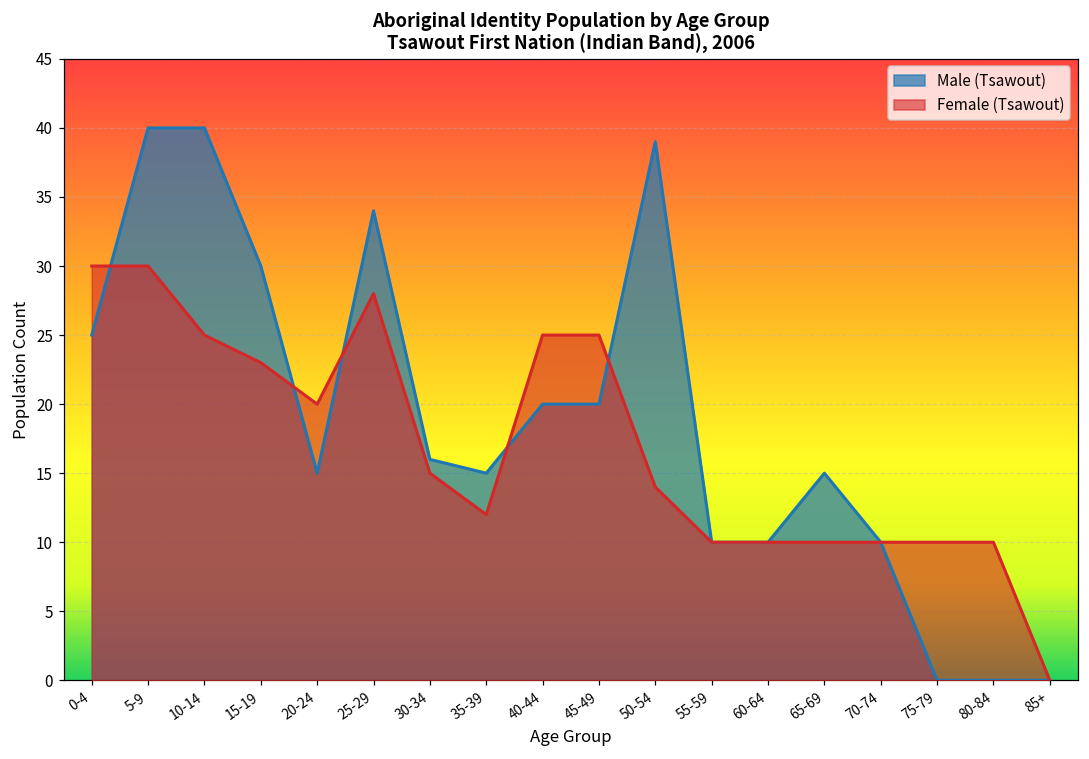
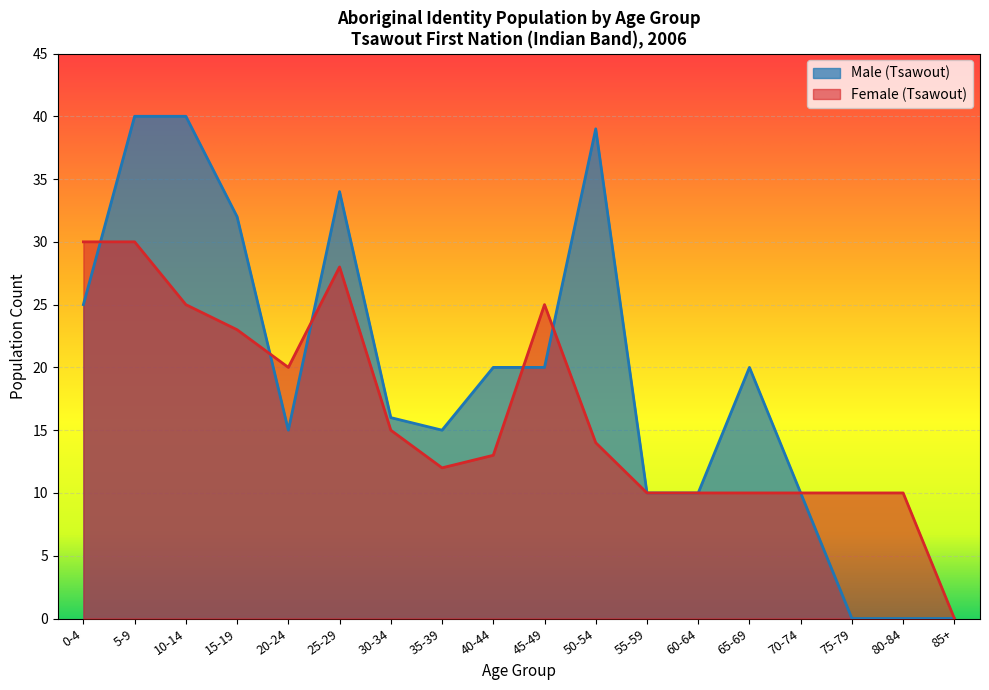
Male (Tsawout), 15-19: 30 -> 32
Female (Tsawout), 40-44: 25 -> 13
Male (Tsawout), 65-69: 15 -> 20
